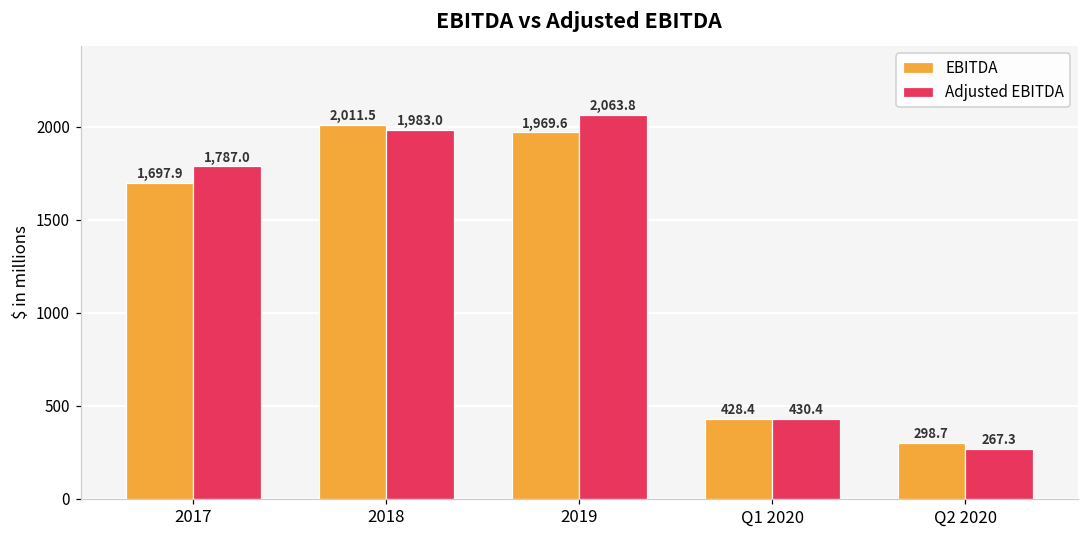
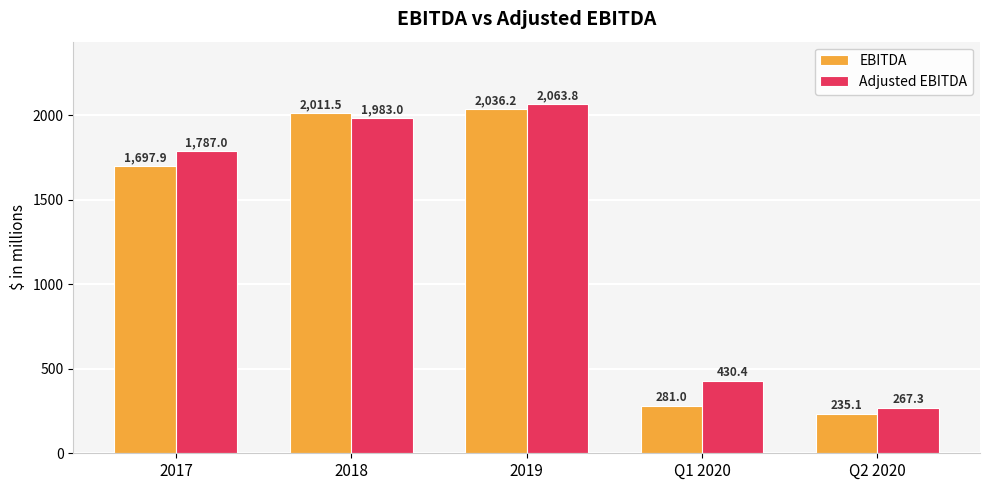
EBITDA, 2019: 1,969.6 -> 2,036.2
EBITDA, Q1 2020: 428.4 -> 281.0
EBITDA, Q2 2020: 298.7 -> 235.1
